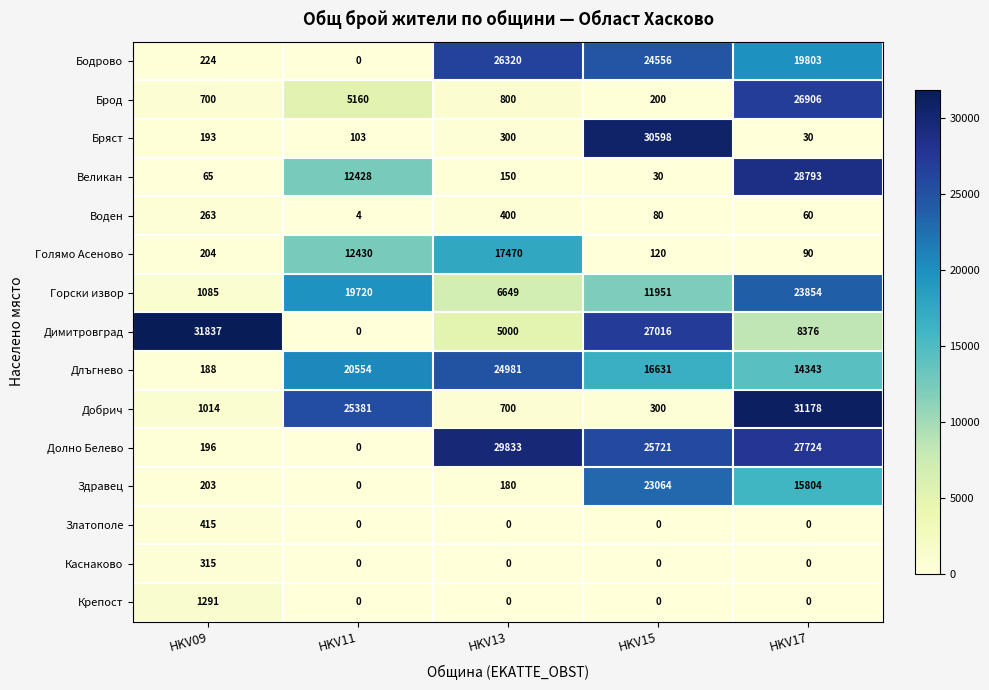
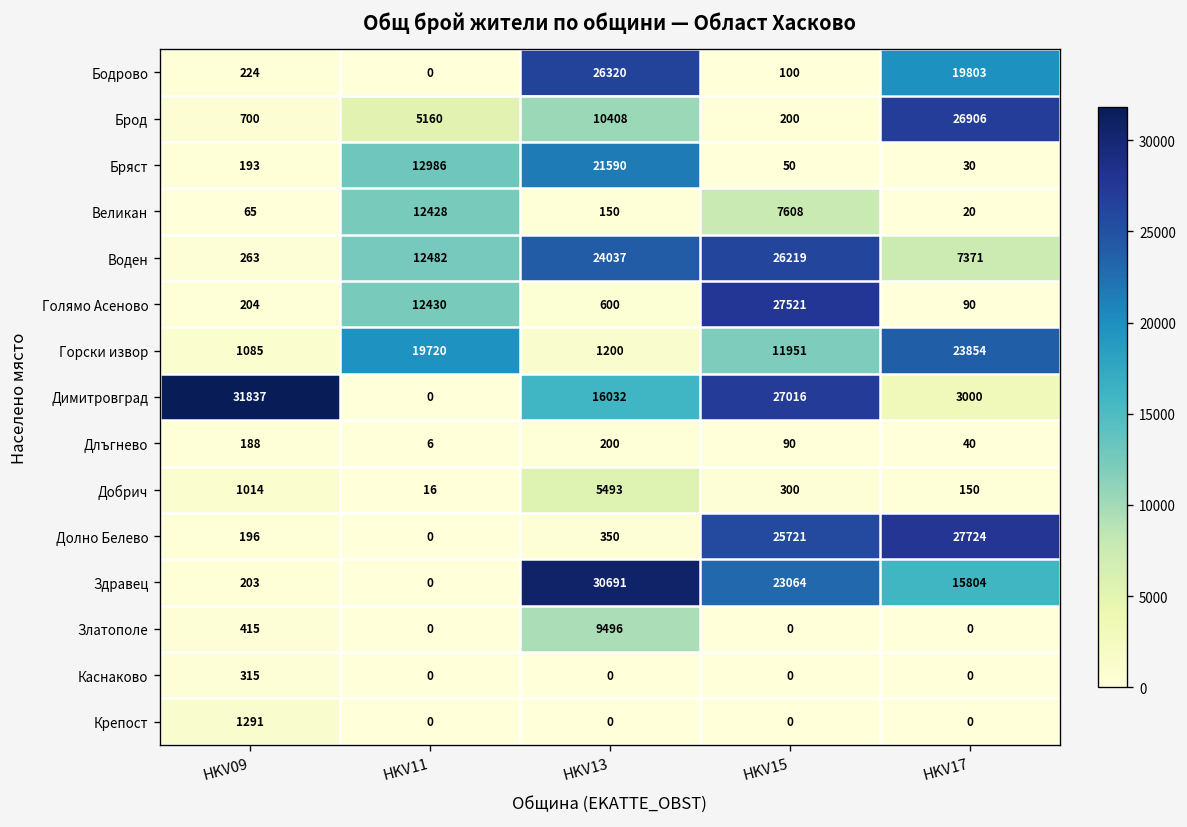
Бодрово, HKV15: 24556 -> 100
Брод, HKV13: 800 -> 10408
Бряст, HKV11: 103 -> 12986
Бряст, HKV13: 300 -> 21590
Бряст, HKV15: 30598 -> 50
Великан, HKV15: 30 -> 7608
Великан, HKV17: 28793 -> 20
Воден, HKV11: 4 -> 12482
Воден, HKV13: 400 -> 24037
Воден, HKV15: 80 -> 26219
Воден, HKV17: 60 -> 7371
Голямо Асеново, HKV13: 17470 -> 600
Голямо Асеново, HKV15: 120 -> 27521
Горски извор, HKV13: 6649 -> 1200
Димитровград, HKV13: 5000 -> 16032
Димитровград, HKV17: 8376 -> 3000
Длъгнево, HKV11: 20554 -> 6
Длъгнево, HKV13: 24981 -> 200
Длъгнево, HKV15: 16631 -> 90
Длъгнево, HKV17: 14343 -> 40
Добрич, HKV11: 25381 -> 16
Добрич, HKV13: 700 -> 5493
Добрич, HKV17: 31178 -> 150
Долно Белево, HKV13: 29833 -> 350
Здравец, HKV13: 180 -> 30691
Златополе, HKV13: 0 -> 9496
